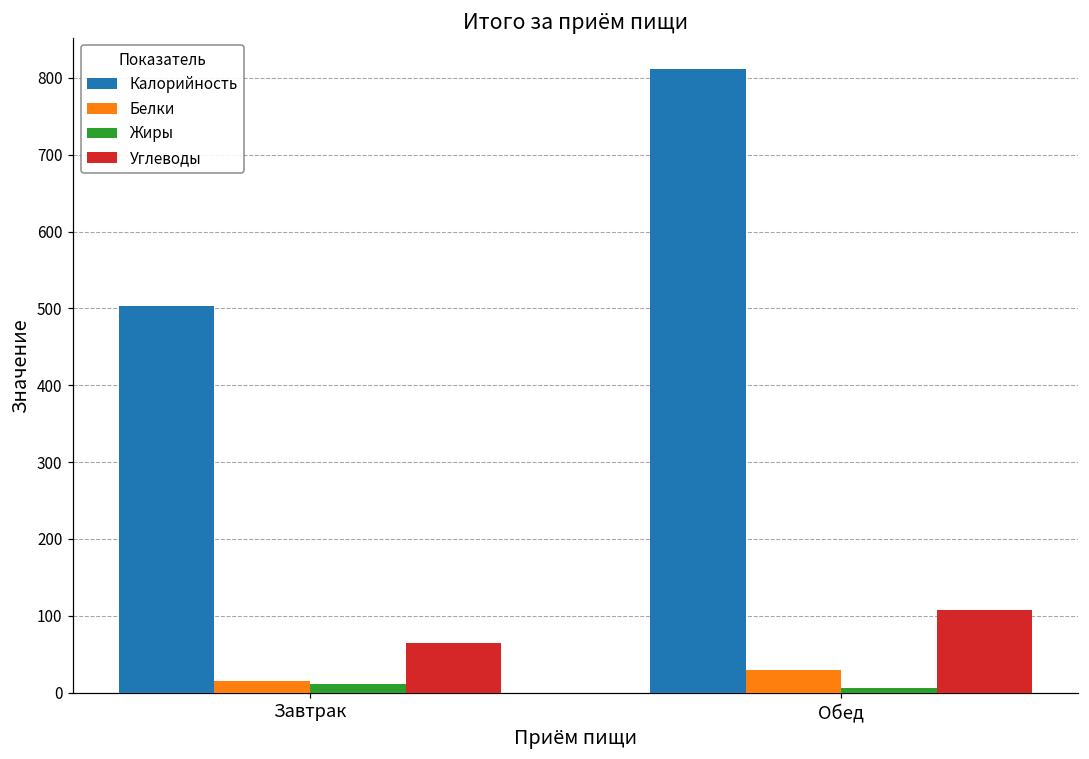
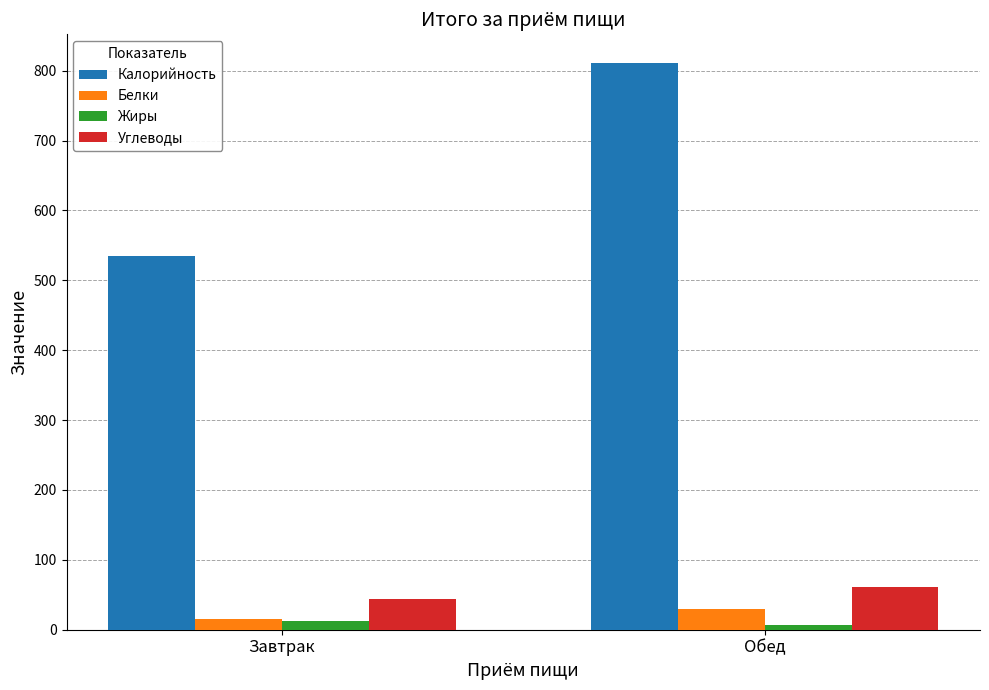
Калорийность, Завтрак: 500 -> 530
Углеводы, Завтрак: 60 -> 40
Углеводы, Обед: 110 -> 60
